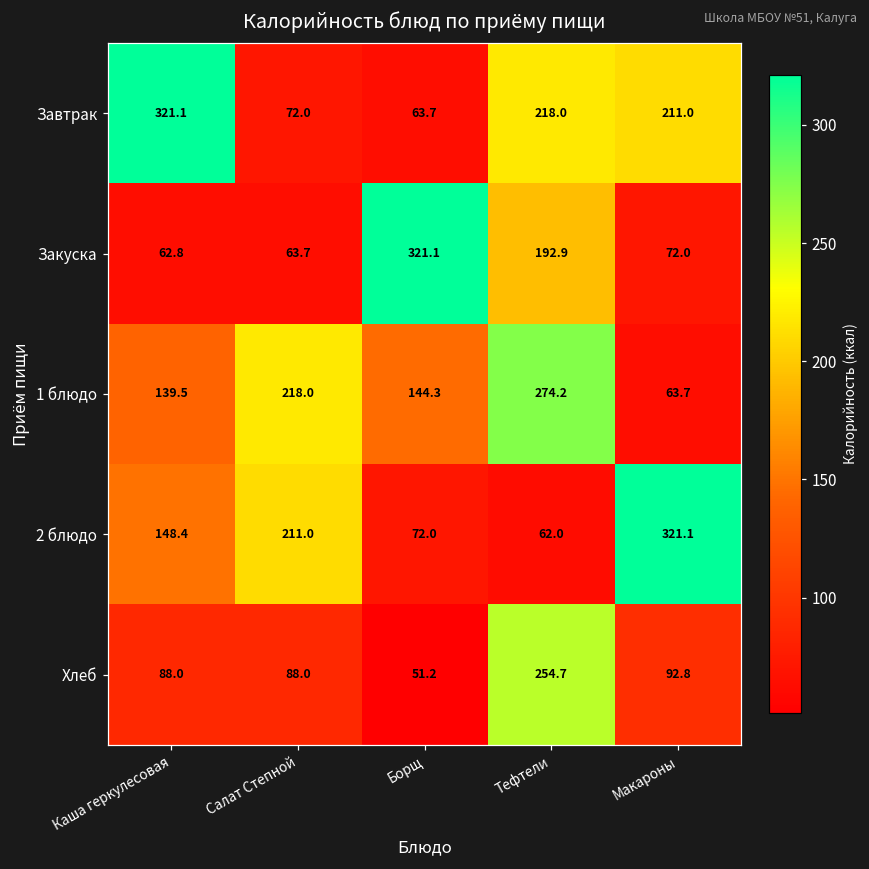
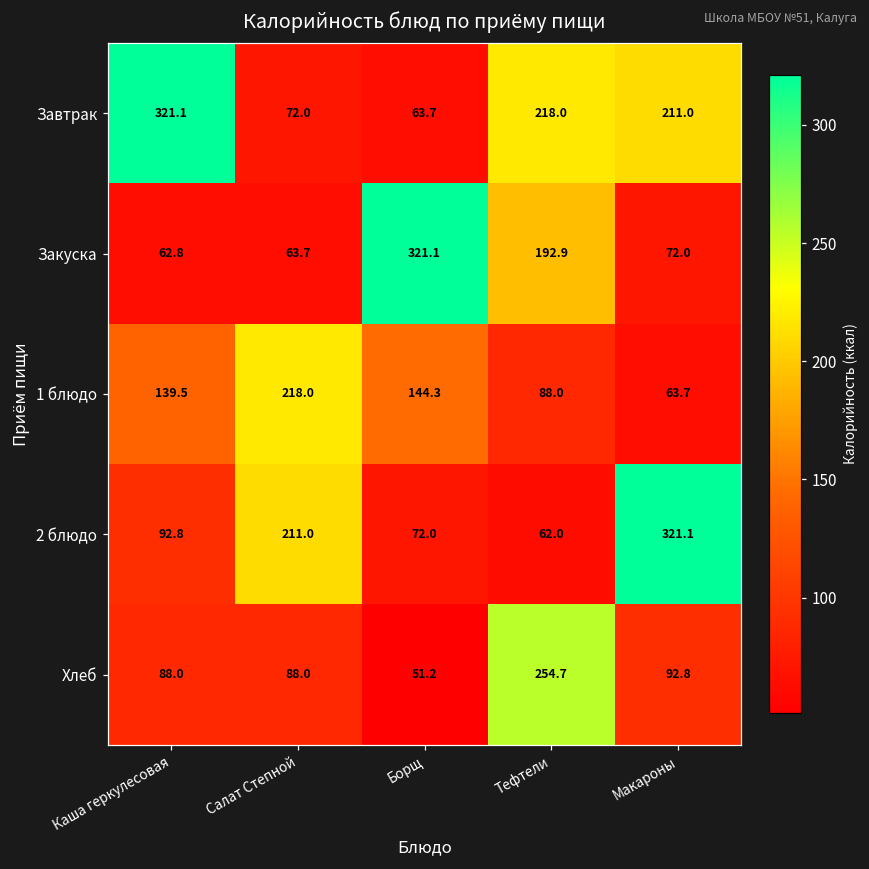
1 блюдо, Тефтели: 274.2 -> 88.0
2 блюдо, Каша геркулесовая: 148.4 -> 92.8
